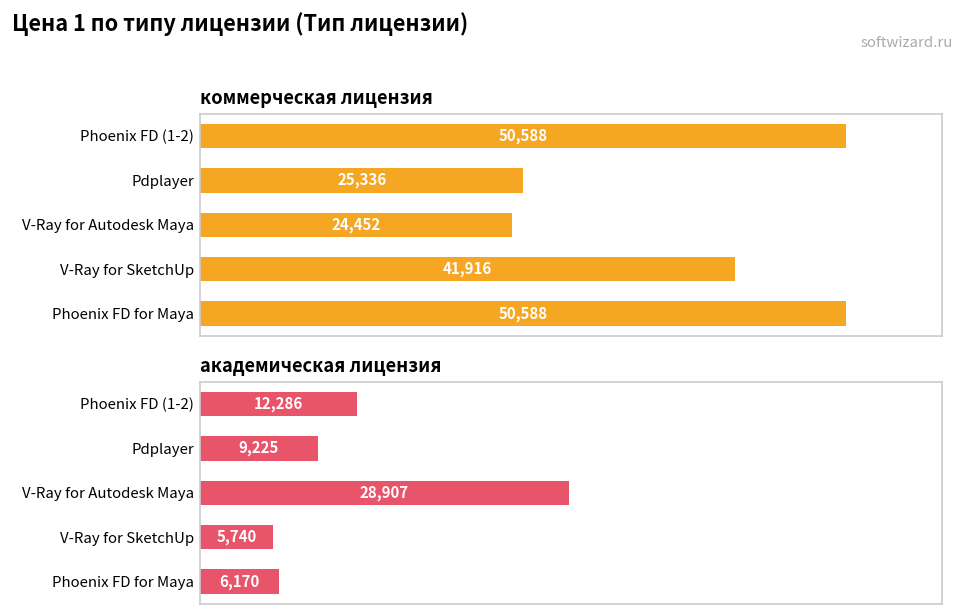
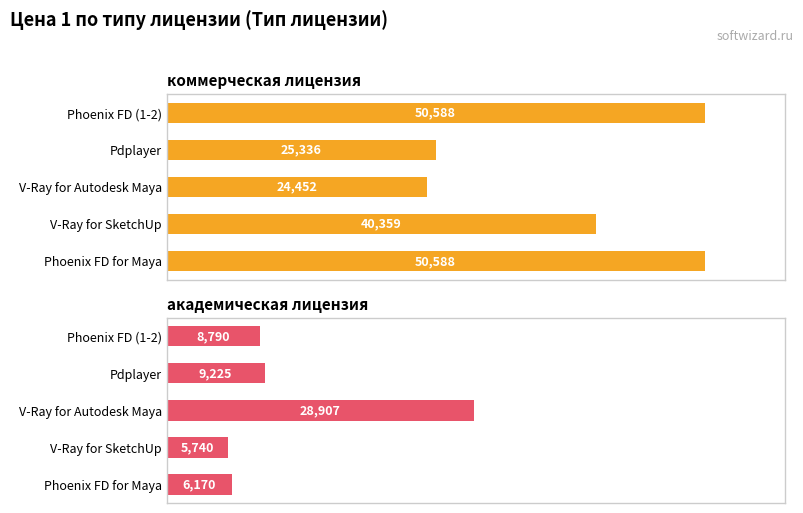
коммерческая лицензия, V-Ray for SketchUp: 41,916 -> 40,359
академическая лицензия, Phoenix FD (1-2): 12,286 -> 8,790
